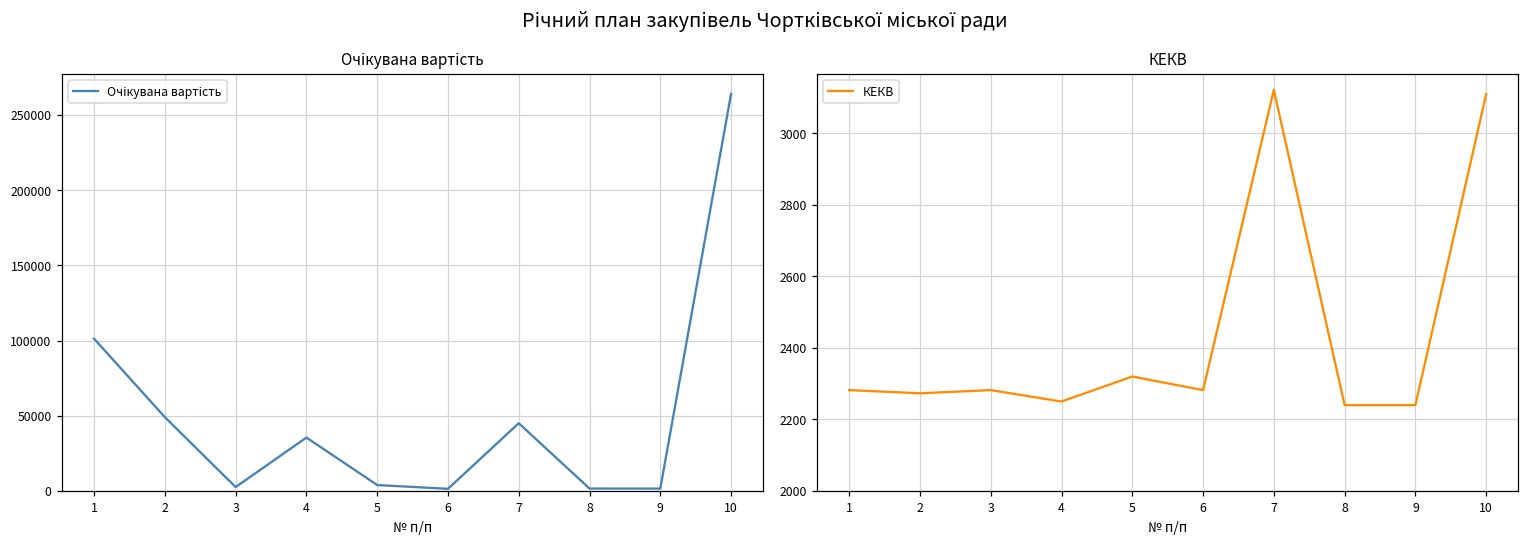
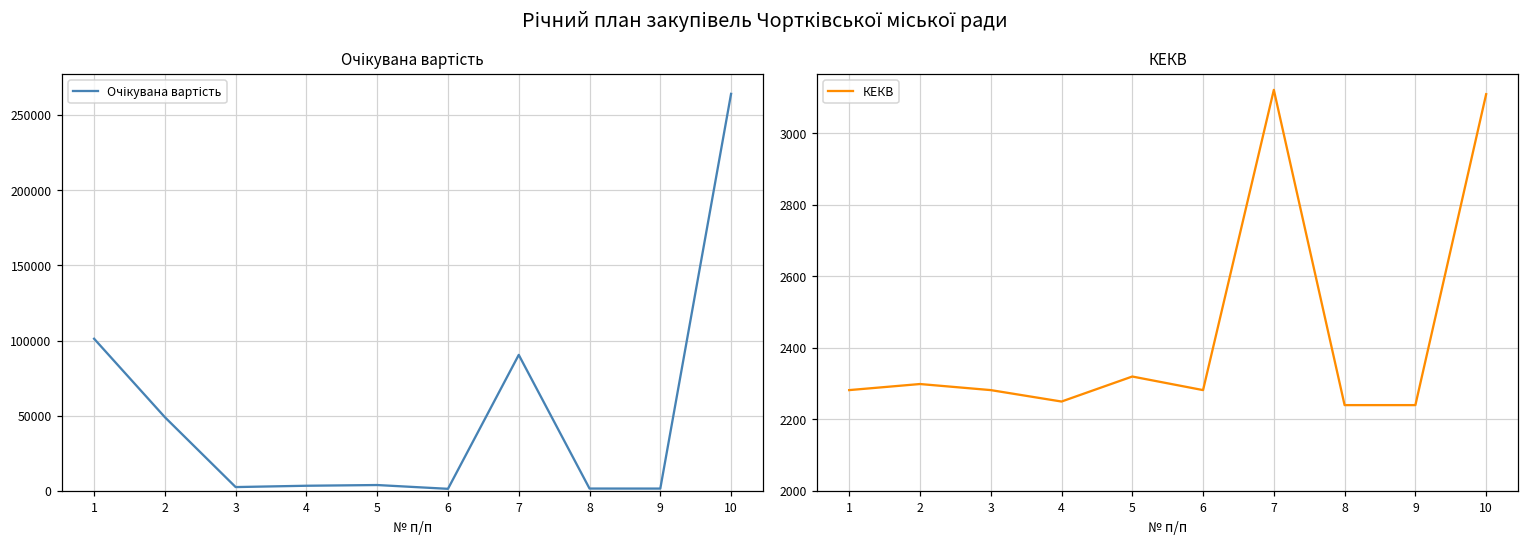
Очікувана вартість, 4: 35000 -> 3000
Очікувана вартість, 7: 45000 -> 90000
КЕКВ, 2: 2270 -> 2300
